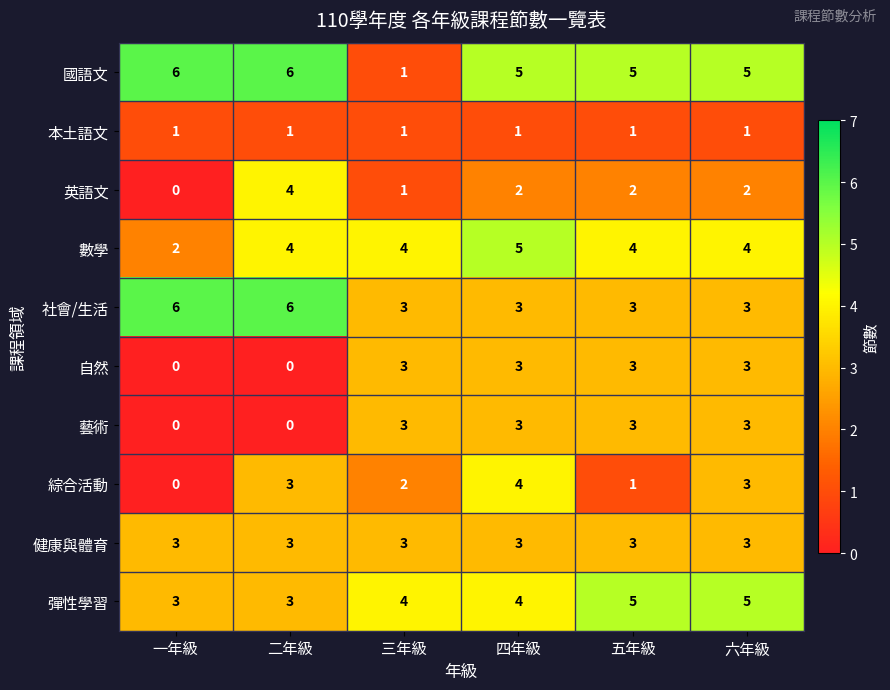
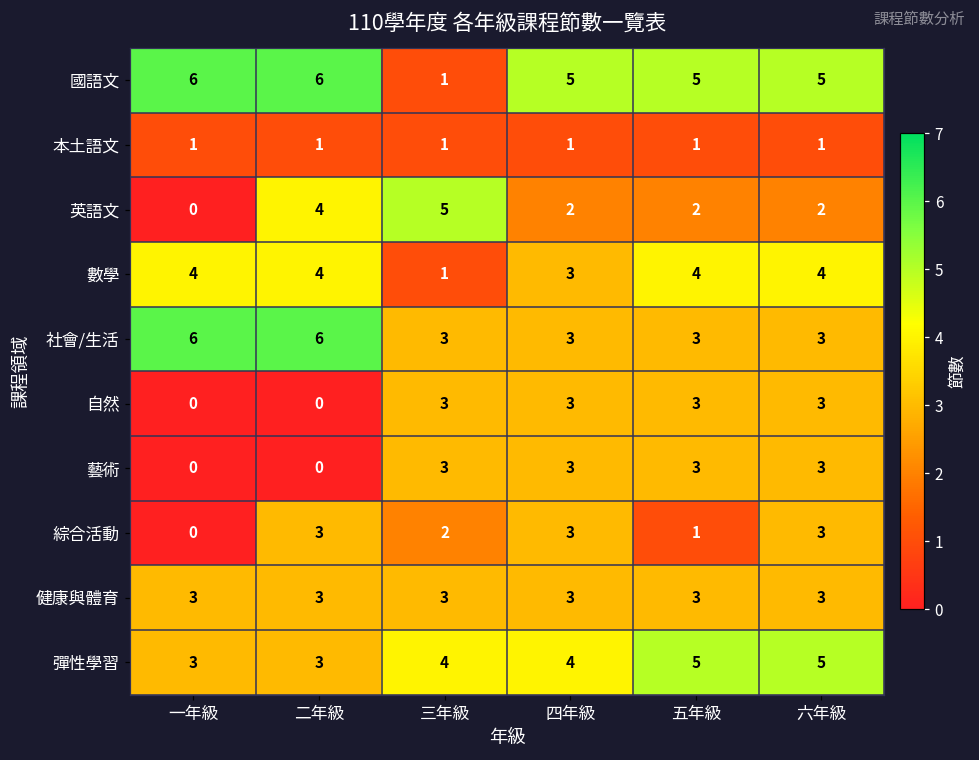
英語文, 三年級: 1 -> 5
數學, 一年級: 2 -> 4
數學, 三年級: 4 -> 1
數學, 四年級: 5 -> 3
綜合活動, 四年級: 4 -> 3
